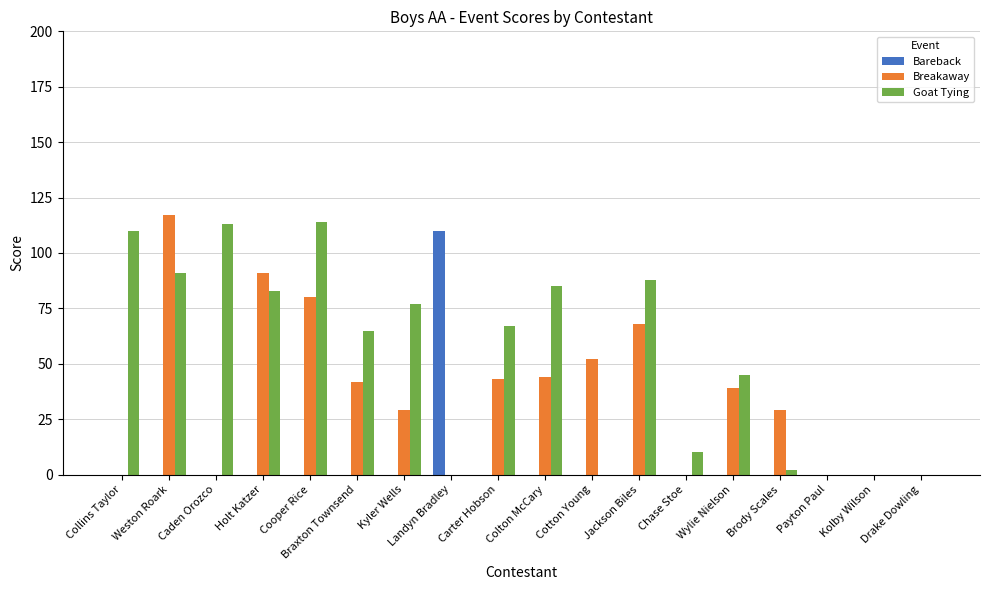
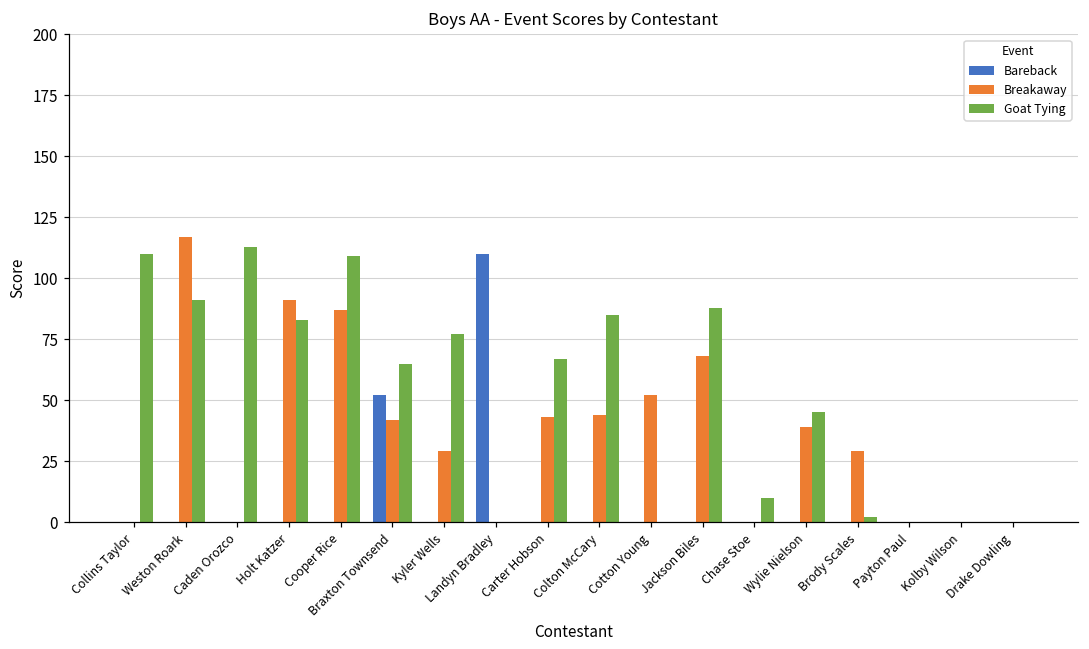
Breakaway, Cooper Rice: 80 -> 87
Goat Tying, Cooper Rice: 114 -> 109
Bareback, Braxton Townsend: 0 -> 52
